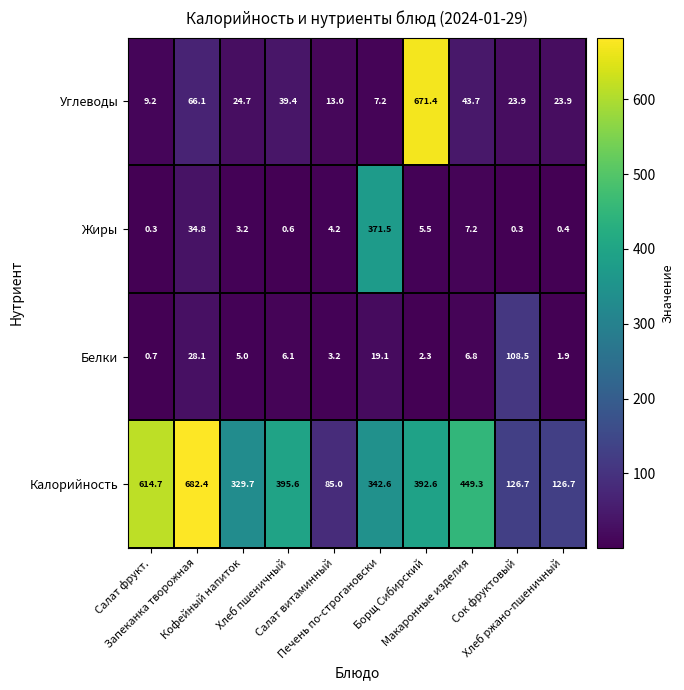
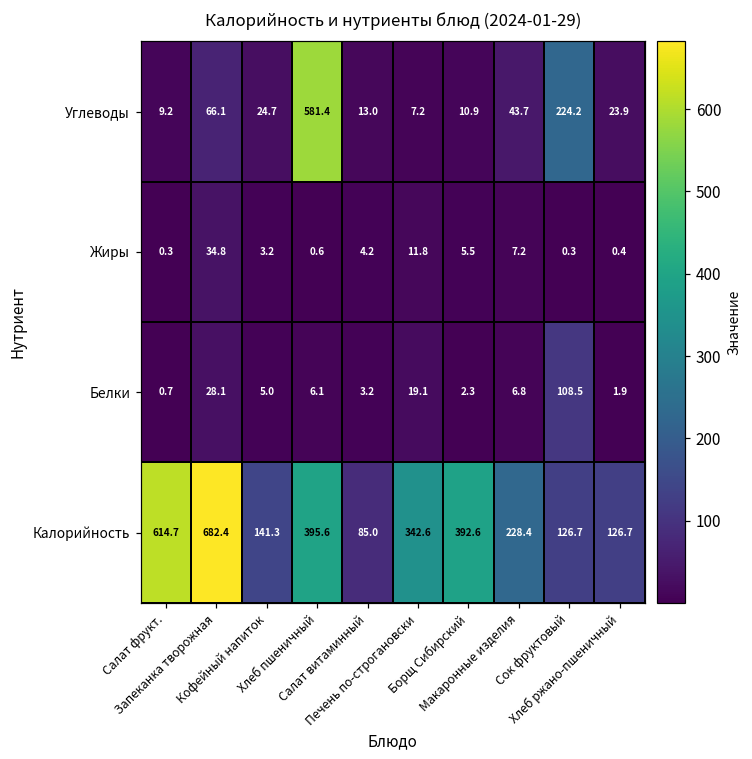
Углеводы, Хлеб пшеничный: 39.4 -> 581.4
Углеводы, Борщ Сибирский: 671.4 -> 10.9
Углеводы, Сок фруктовый: 23.9 -> 224.2
Жиры, Печень по-строгановски: 371.5 -> 11.8
Калорийность, Кофейный напиток: 329.7 -> 141.3
Калорийность, Макаронные изделия: 449.3 -> 228.4
